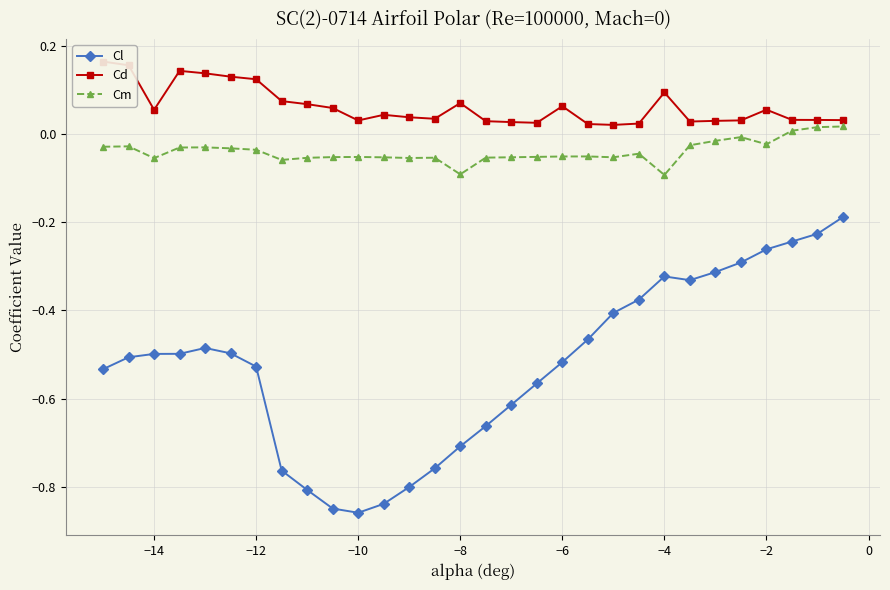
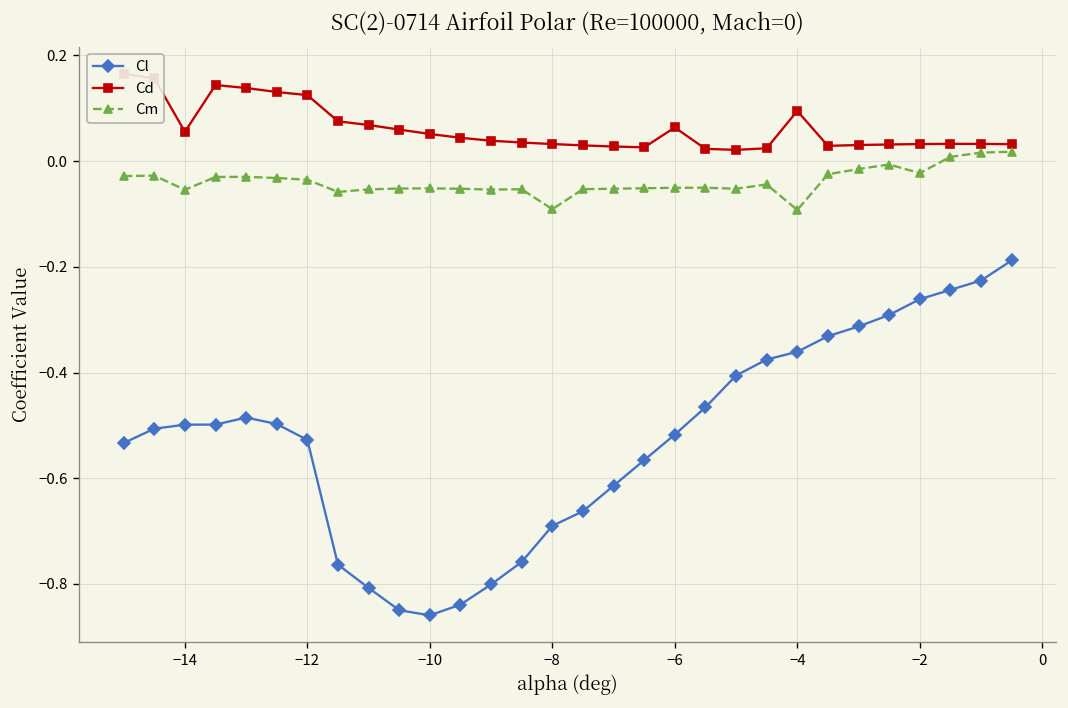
Cd, −10: 0.03 -> 0.05
Cl, −8: -0.71 -> -0.69
Cd, −8: 0.07 -> 0.03
Cl, −4: -0.32 -> -0.36
Cd, −2: 0.06 -> 0.03
